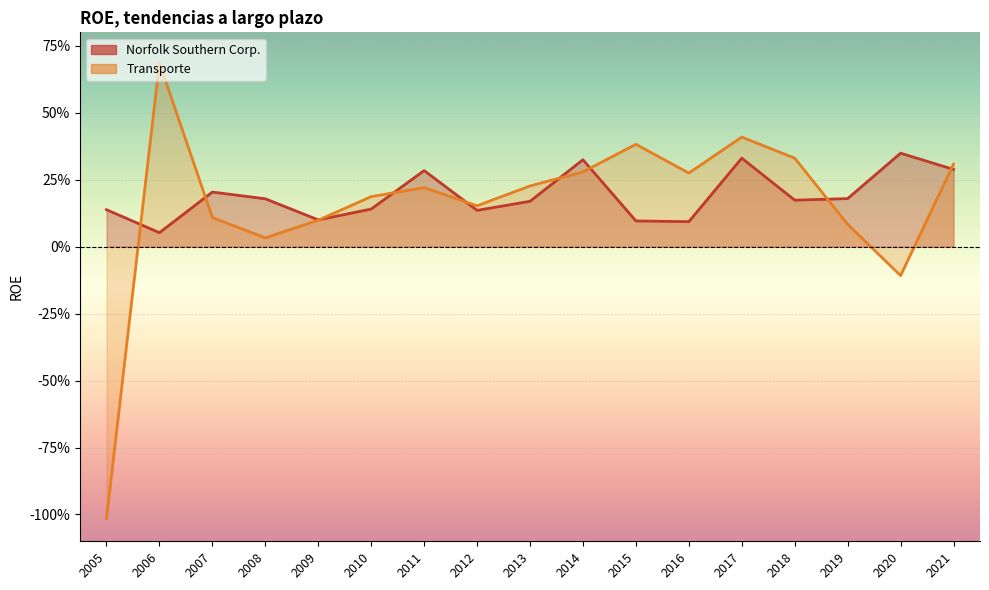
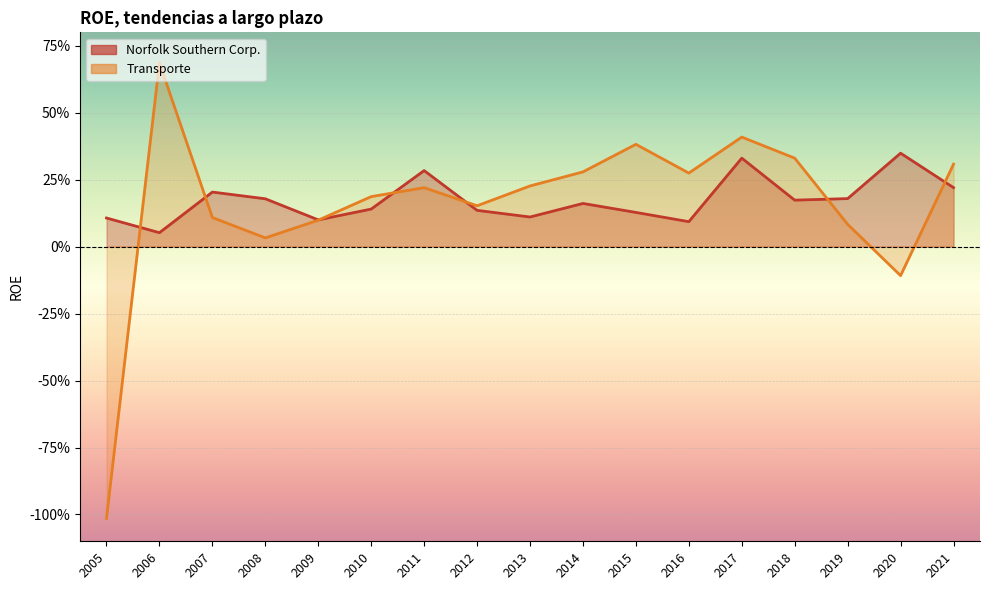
Norfolk Southern Corp., 2005: 14% -> 11%
Norfolk Southern Corp., 2013: 17% -> 11%
Norfolk Southern Corp., 2014: 32% -> 16%
Norfolk Southern Corp., 2015: 10% -> 13%
Norfolk Southern Corp., 2021: 29% -> 22%
